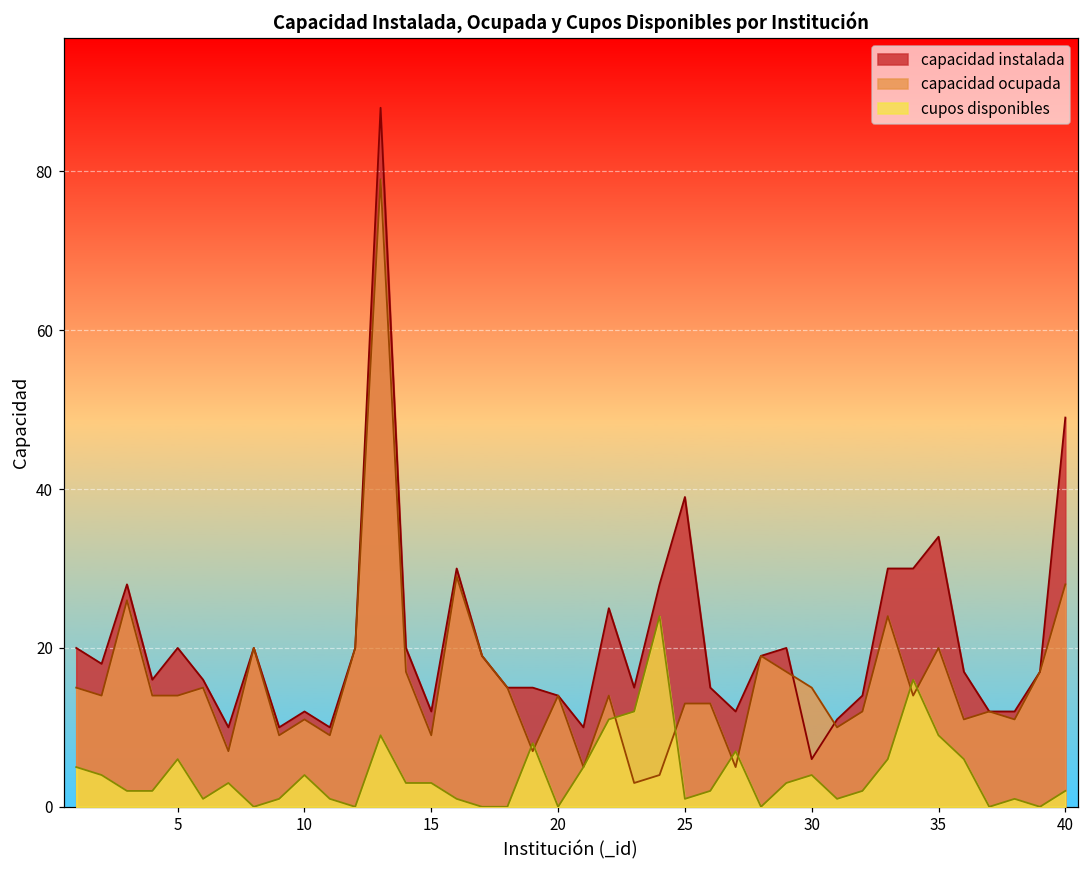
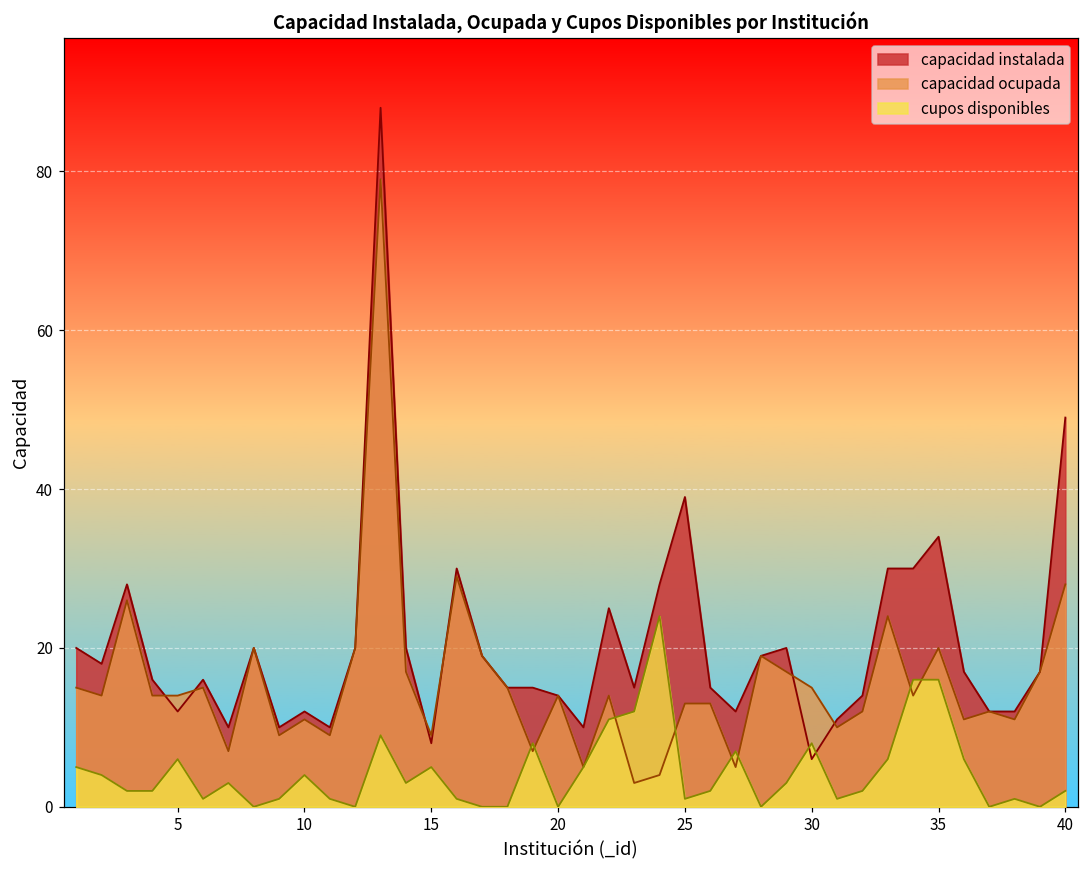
capacidad instalada, 5: 20 -> 12
capacidad instalada, 15: 12 -> 8
cupos disponibles, 15: 3 -> 5
cupos disponibles, 30: 4 -> 8
cupos disponibles, 35: 9 -> 16
